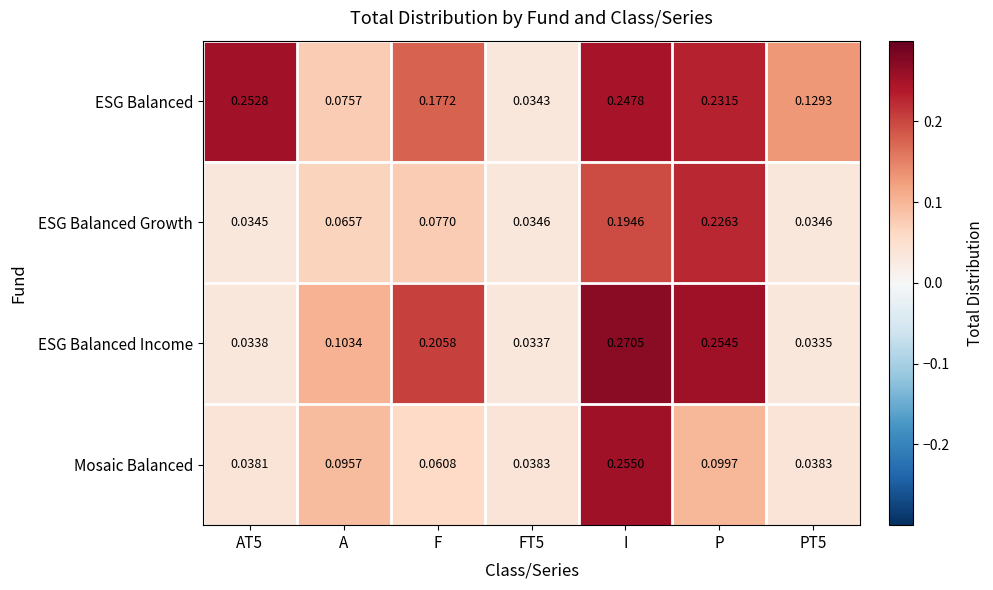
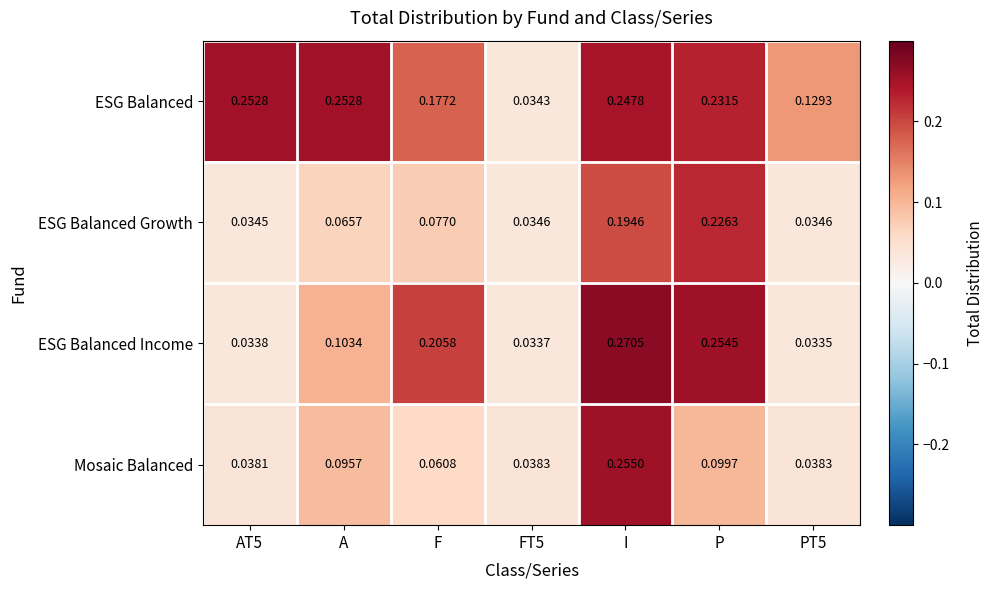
ESG Balanced, A: 0.0757 -> 0.2528
